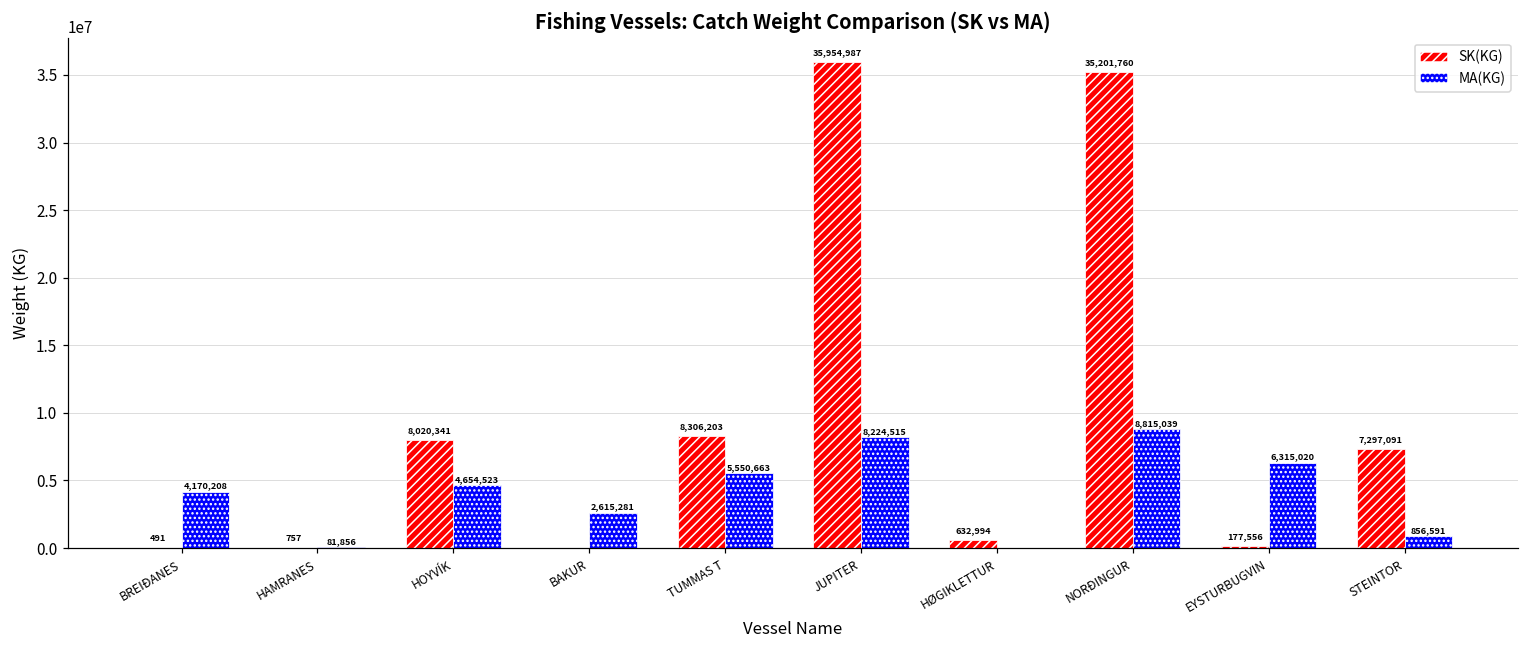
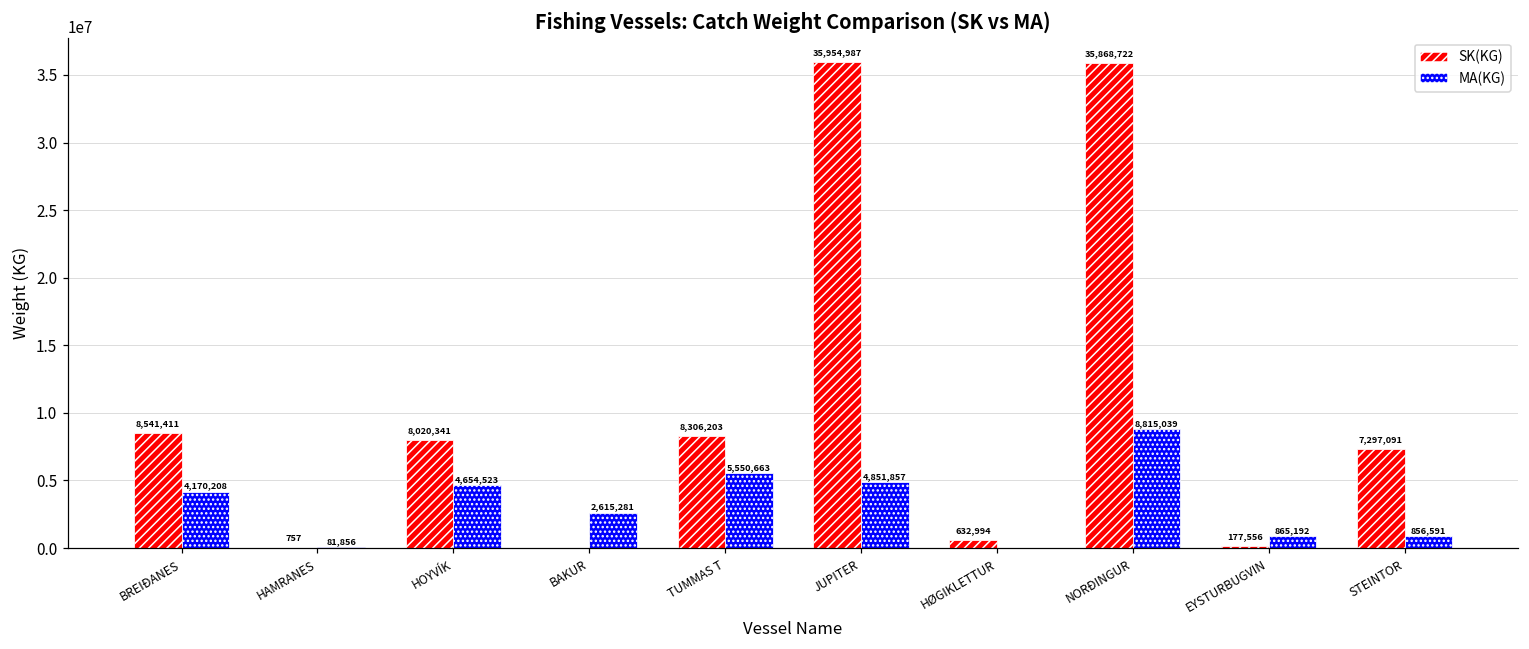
SK(KG), BREIÐANES: 491 -> 8,541,411
MA(KG), JUPITER: 8,224,515 -> 4,851,857
SK(KG), NORÐINGUR: 35,201,760 -> 35,868,722
MA(KG), EYSTURBUGVIN: 6,315,020 -> 865,192
